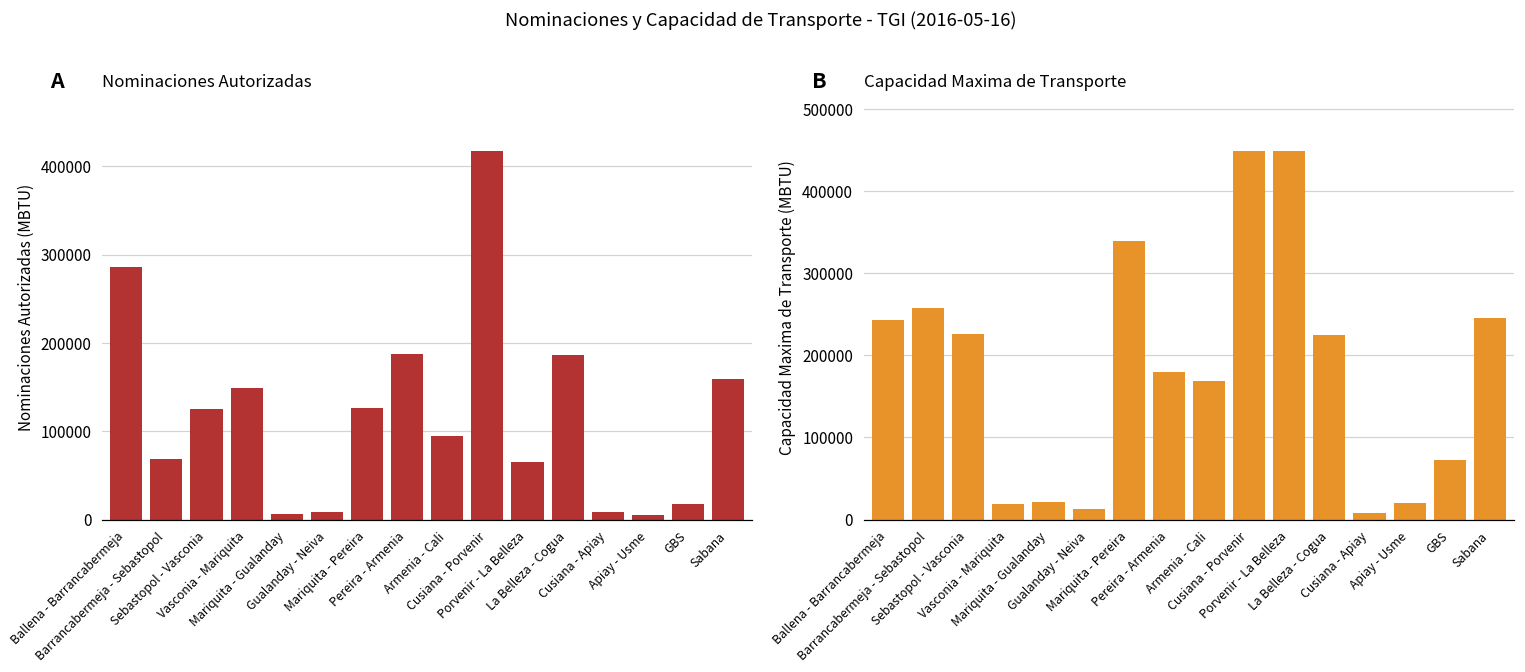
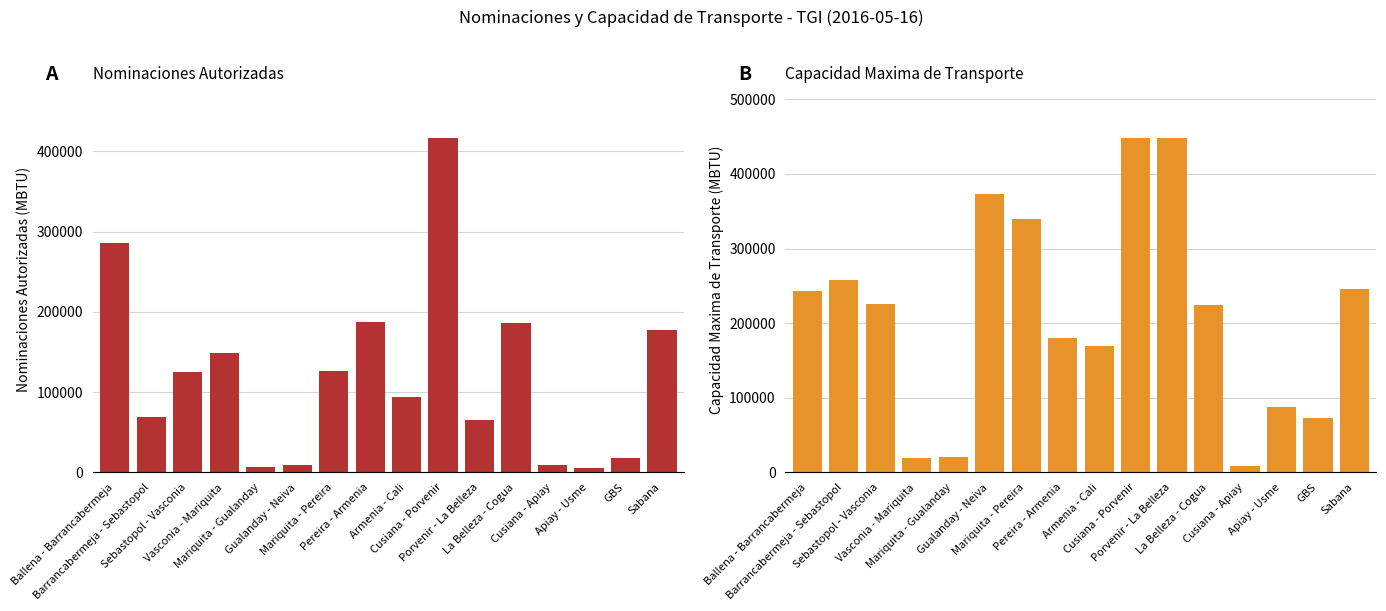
Nominaciones Autorizadas, Sabana: 160000 -> 180000
Capacidad Maxima de Transporte, Gualanday - Neiva: 10000 -> 370000
Capacidad Maxima de Transporte, Apiay - Usme: 20000 -> 90000
